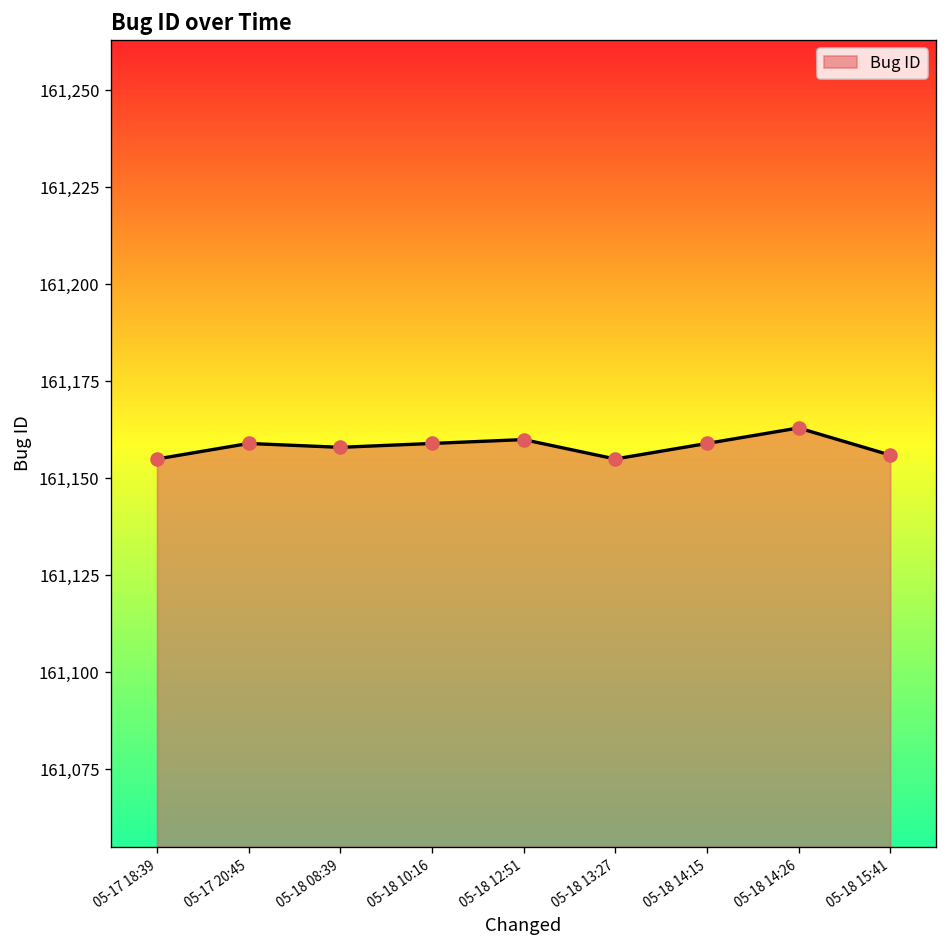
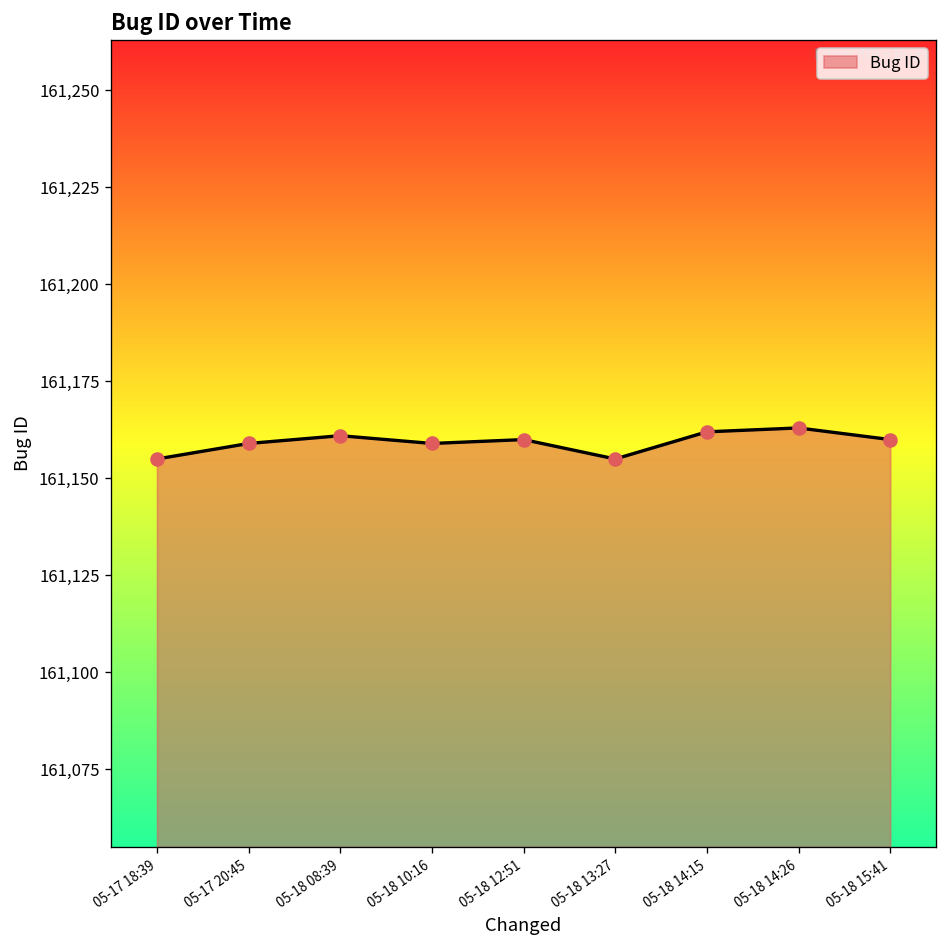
05-18 08:39: 161,158 -> 161,161
05-18 14:15: 161,159 -> 161,162
05-18 15:41: 161,156 -> 161,160
